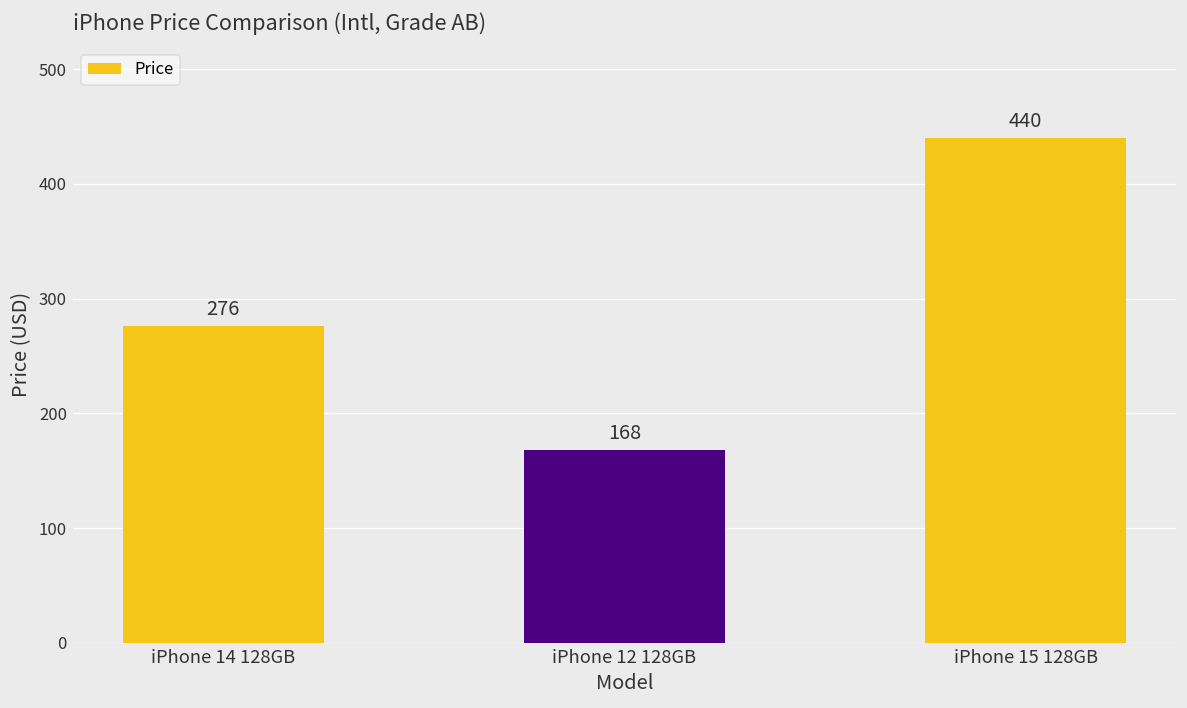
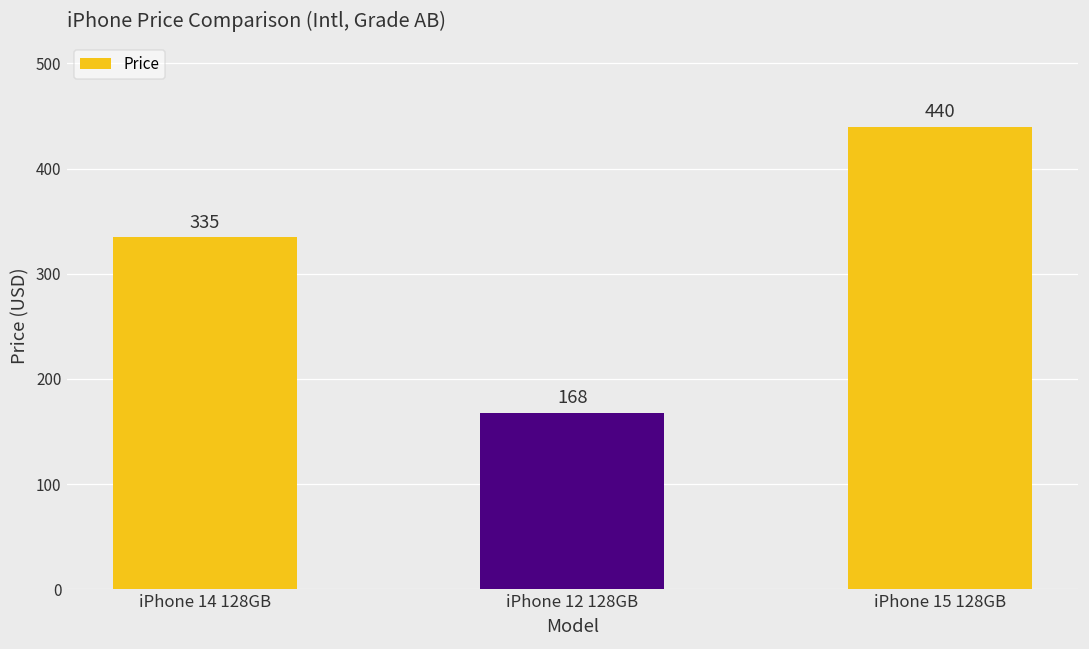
iPhone 14 128GB: 276 -> 335
